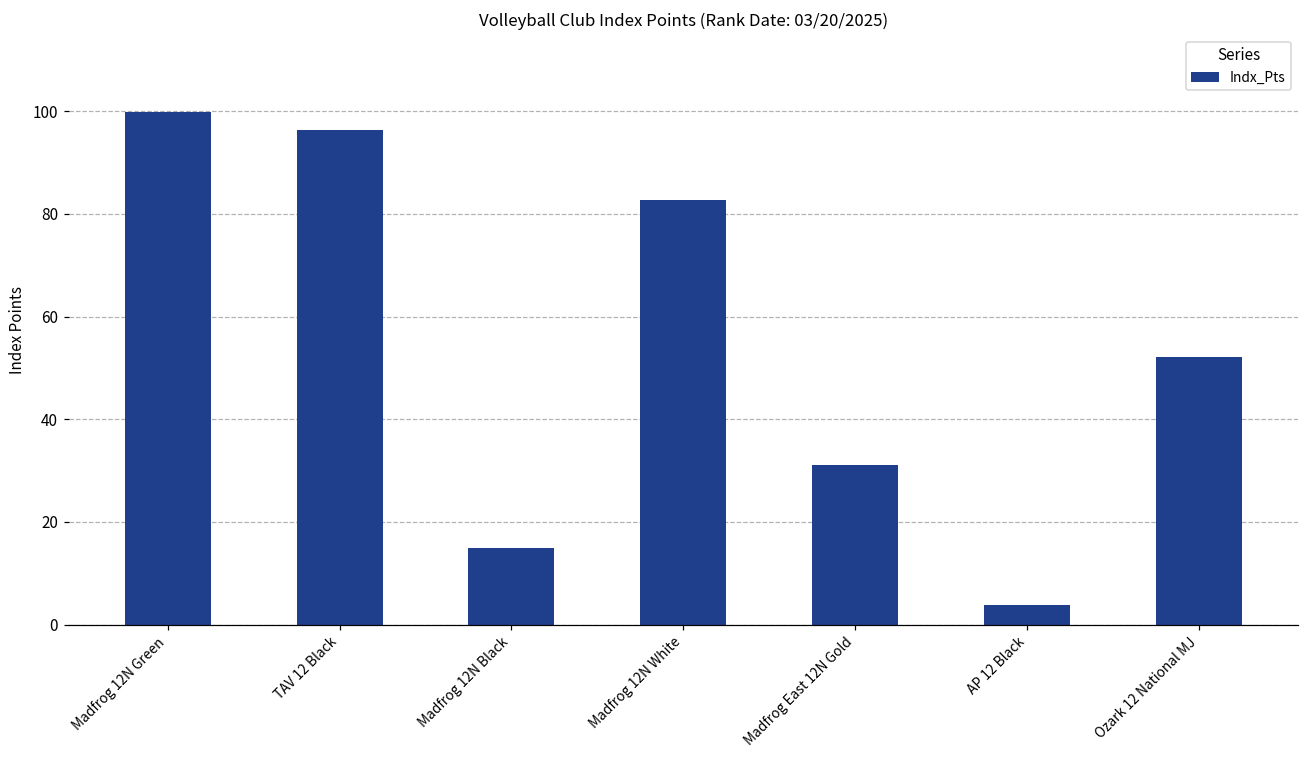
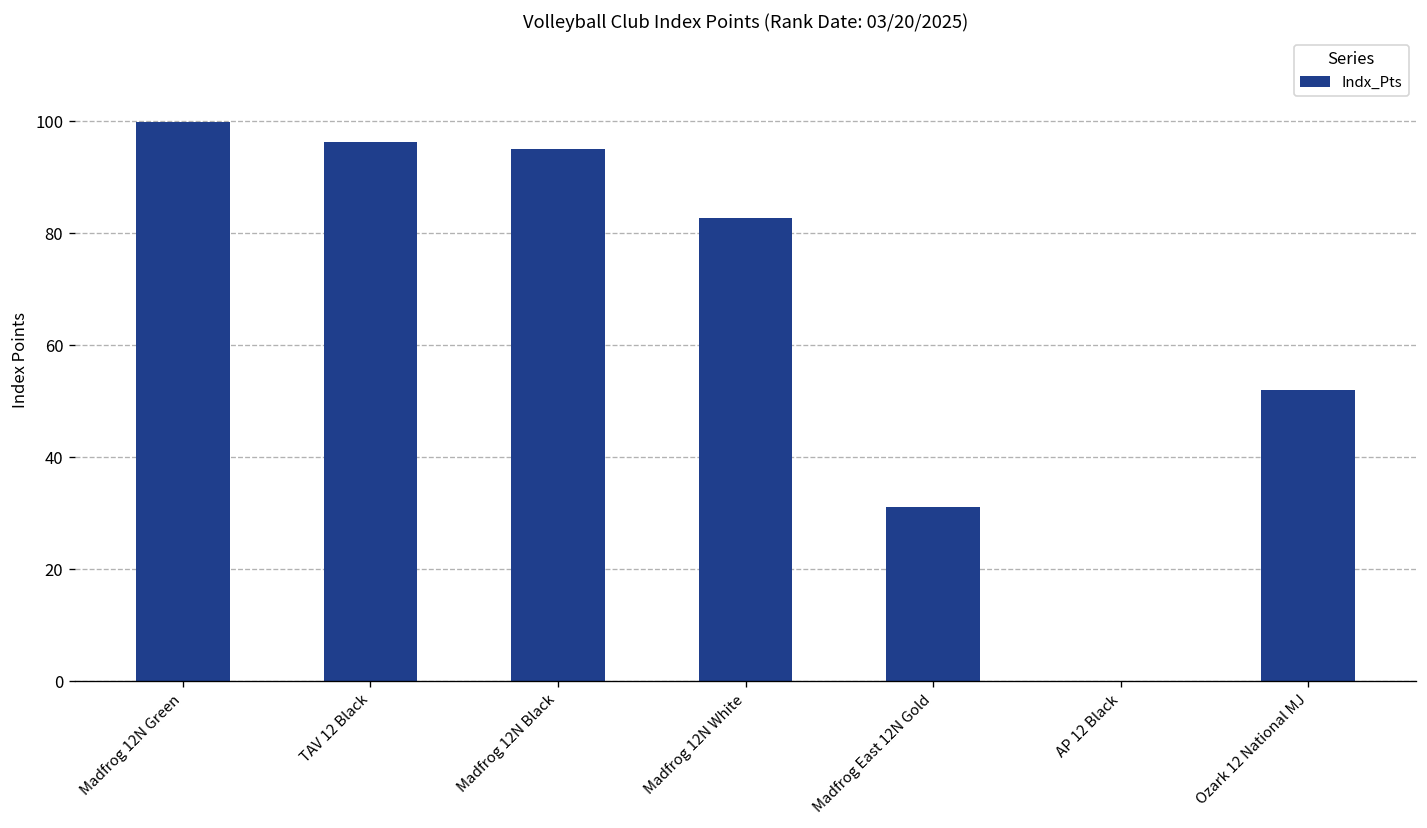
Madfrog 12N Black: 15 -> 95
AP 12 Black: 4 -> 0
